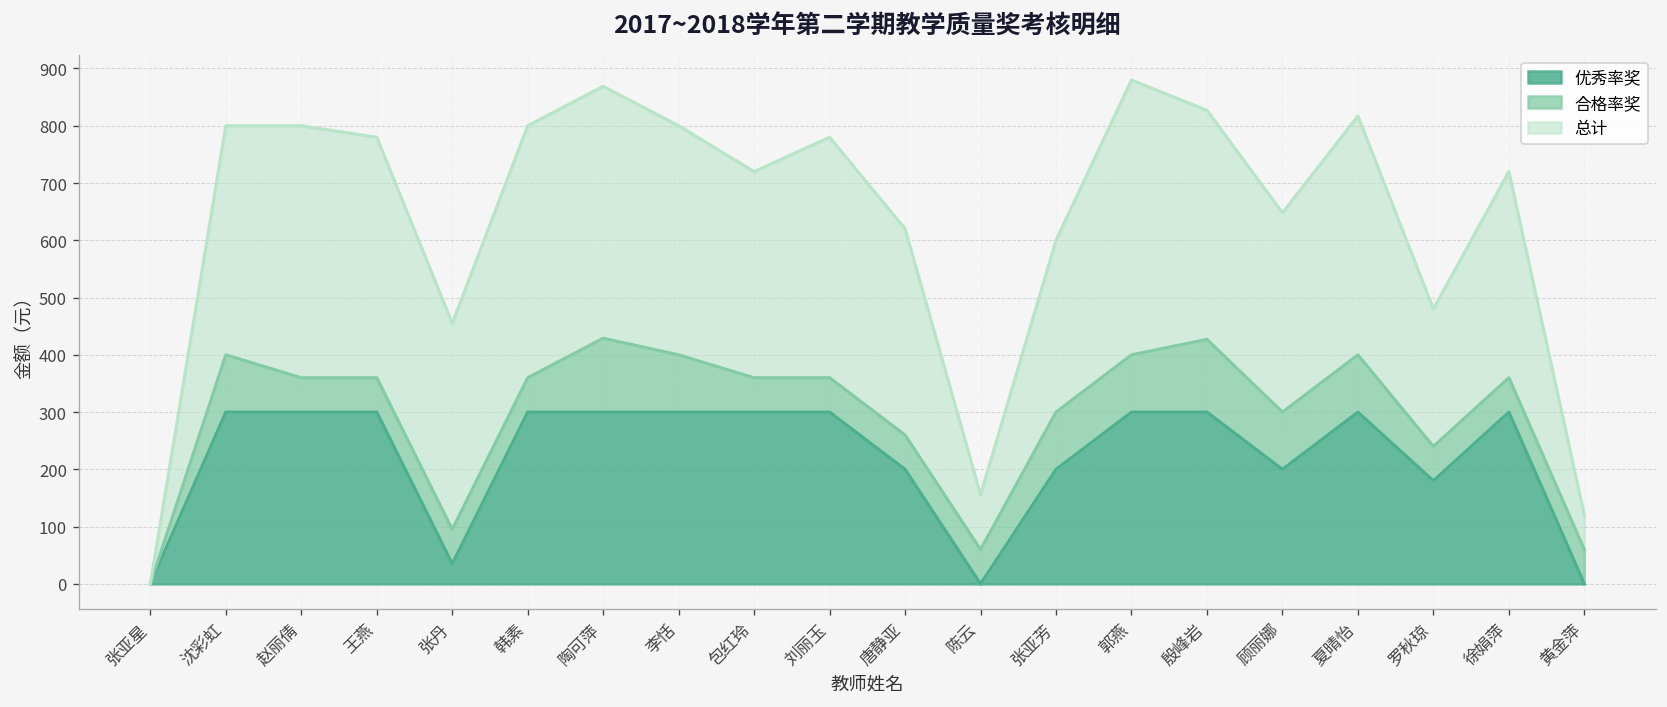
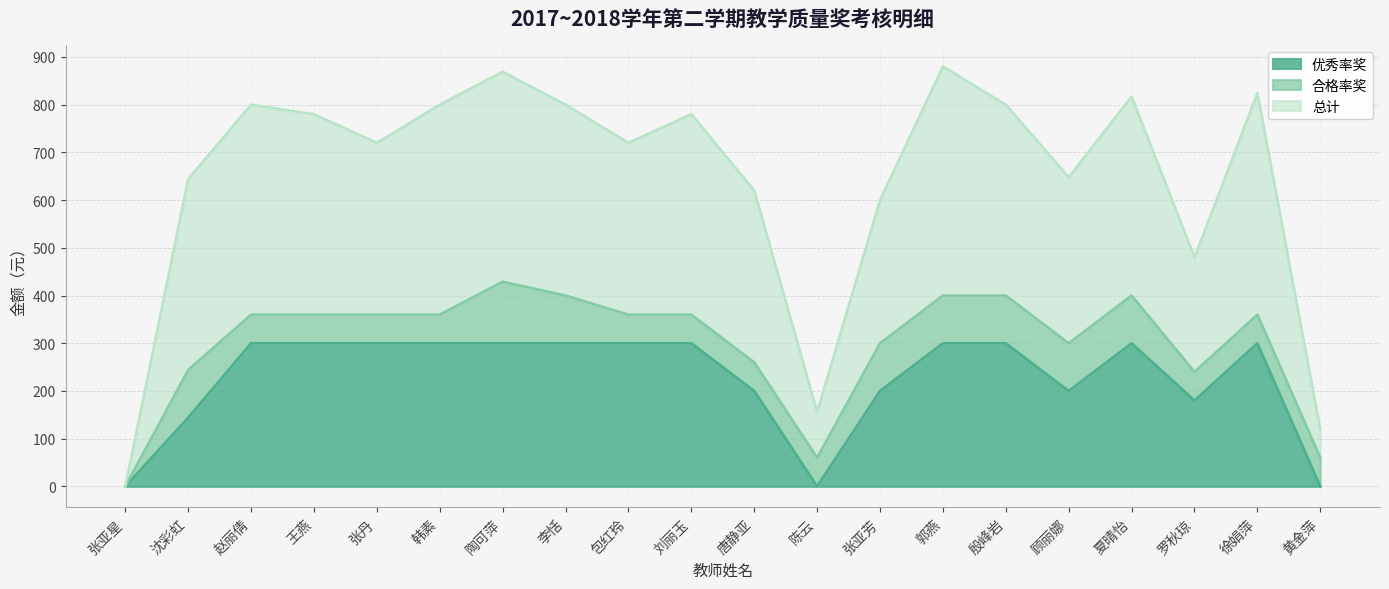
优秀率奖, 沈彩虹: 300 -> 140
优秀率奖, 张丹: 40 -> 300
合格率奖, 殷峰岩: 130 -> 100
总计, 徐娟萍: 360 -> 460
